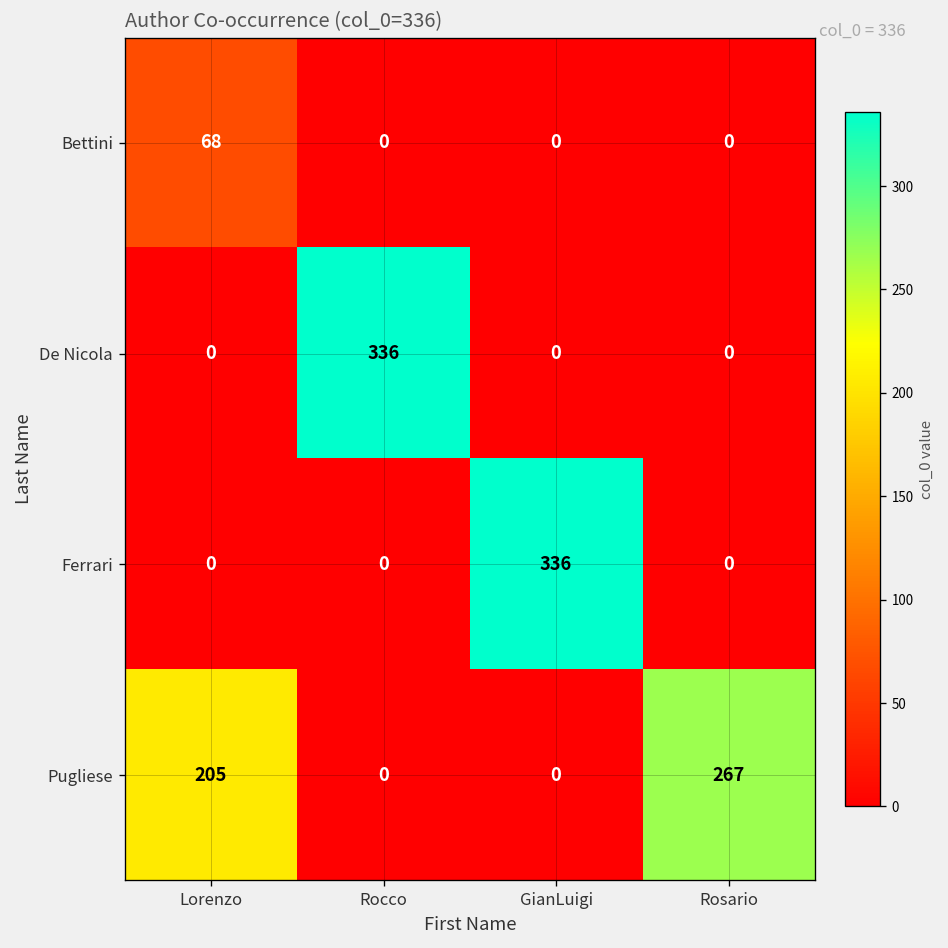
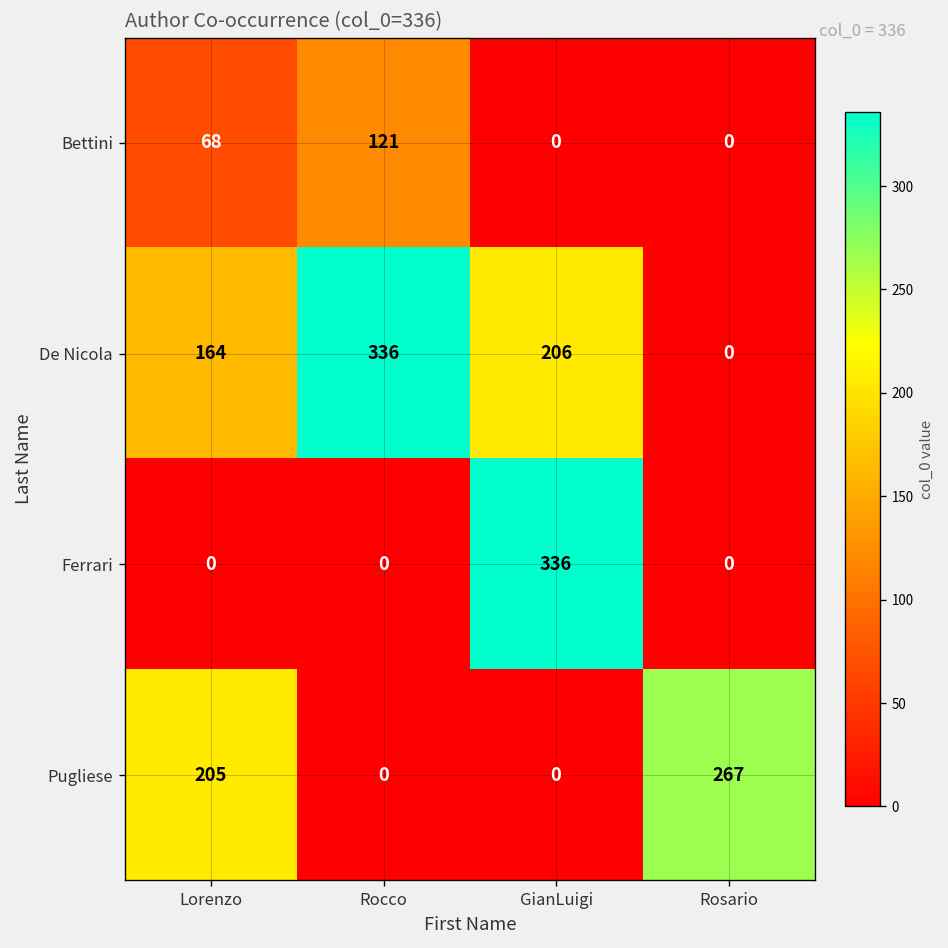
Bettini, Rocco: 0 -> 121
De Nicola, Lorenzo: 0 -> 164
De Nicola, GianLuigi: 0 -> 206
